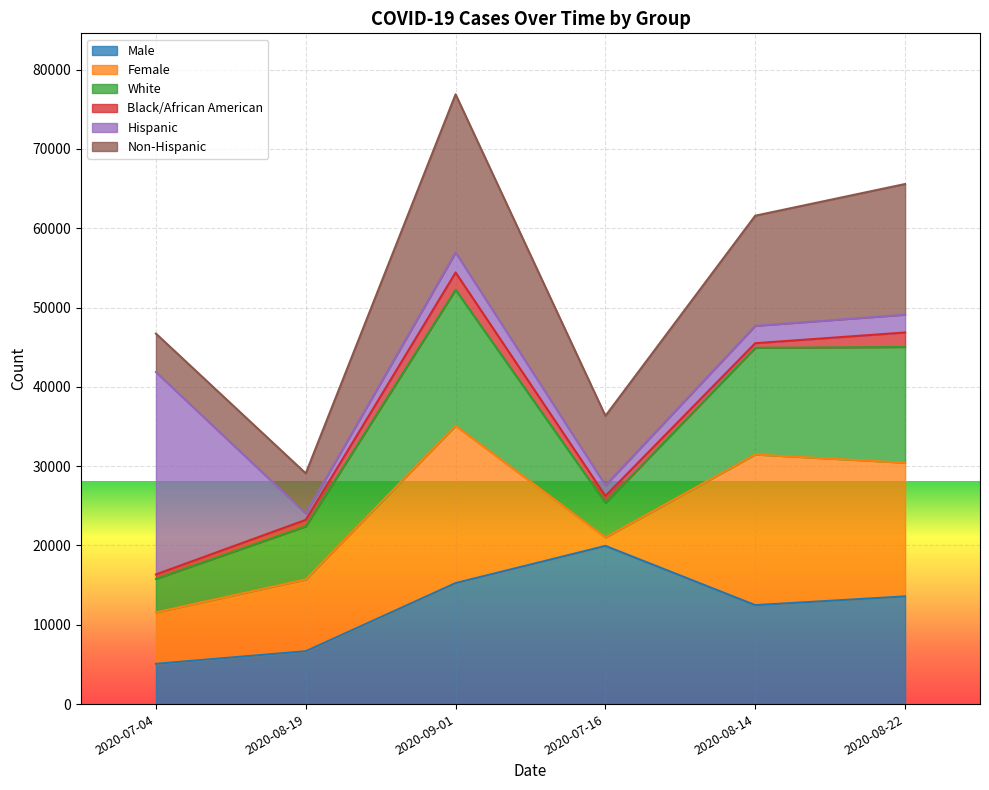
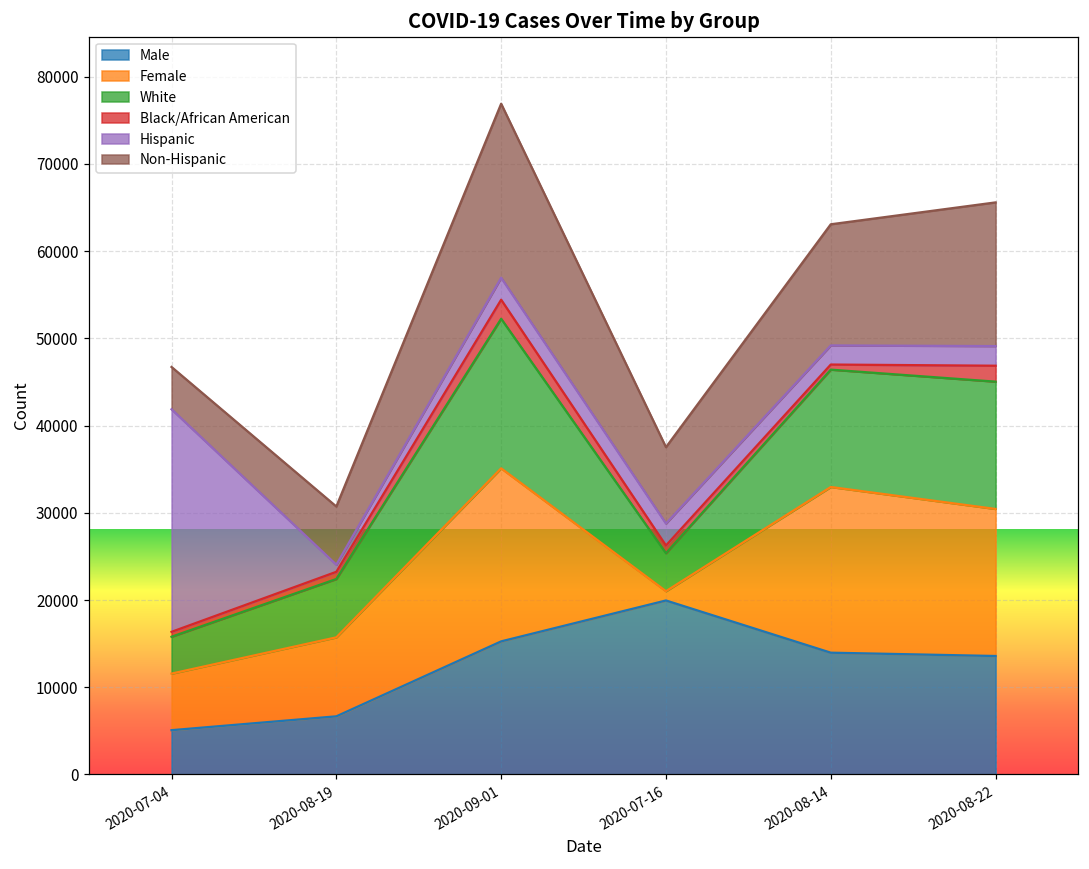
Non-Hispanic, 2020-08-19: 5000 -> 7000
Hispanic, 2020-07-16: 1000 -> 3000
Male, 2020-08-14: 12000 -> 14000
